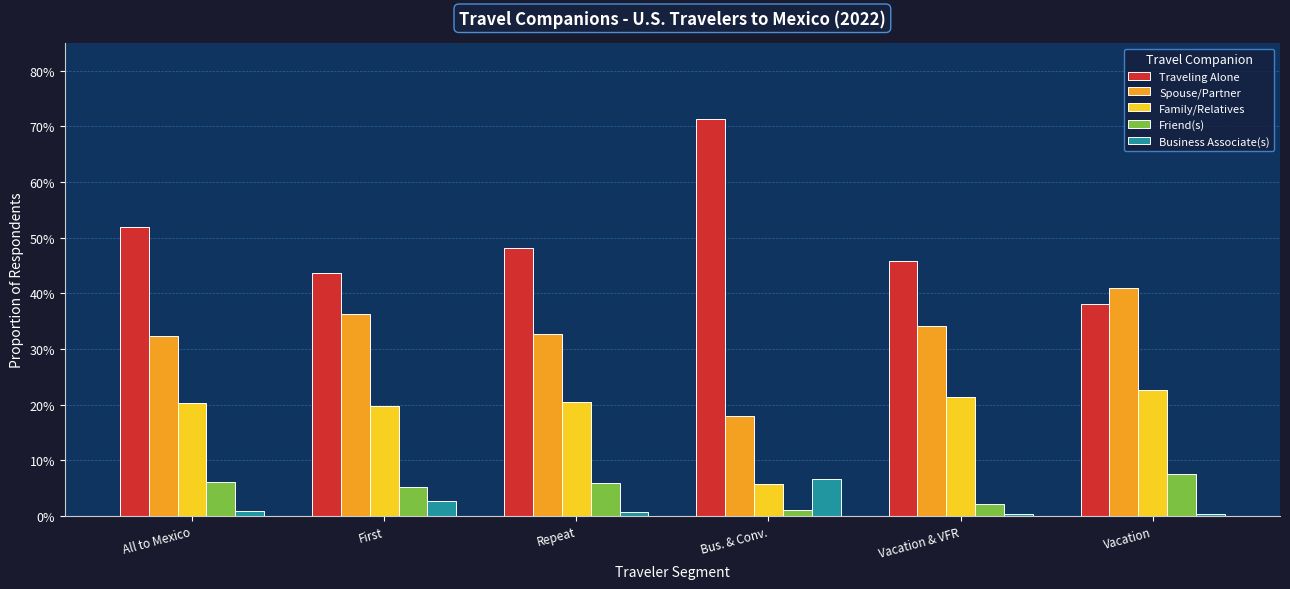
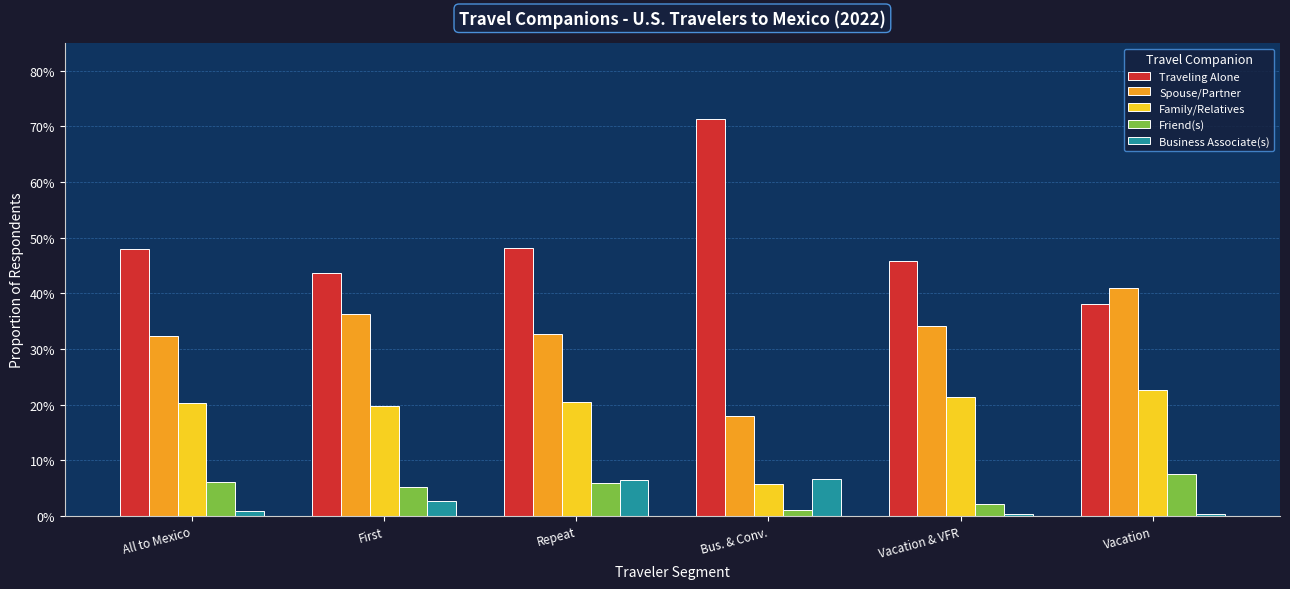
Traveling Alone, All to Mexico: 52% -> 48%
Business Associate(s), Repeat: 1% -> 7%
